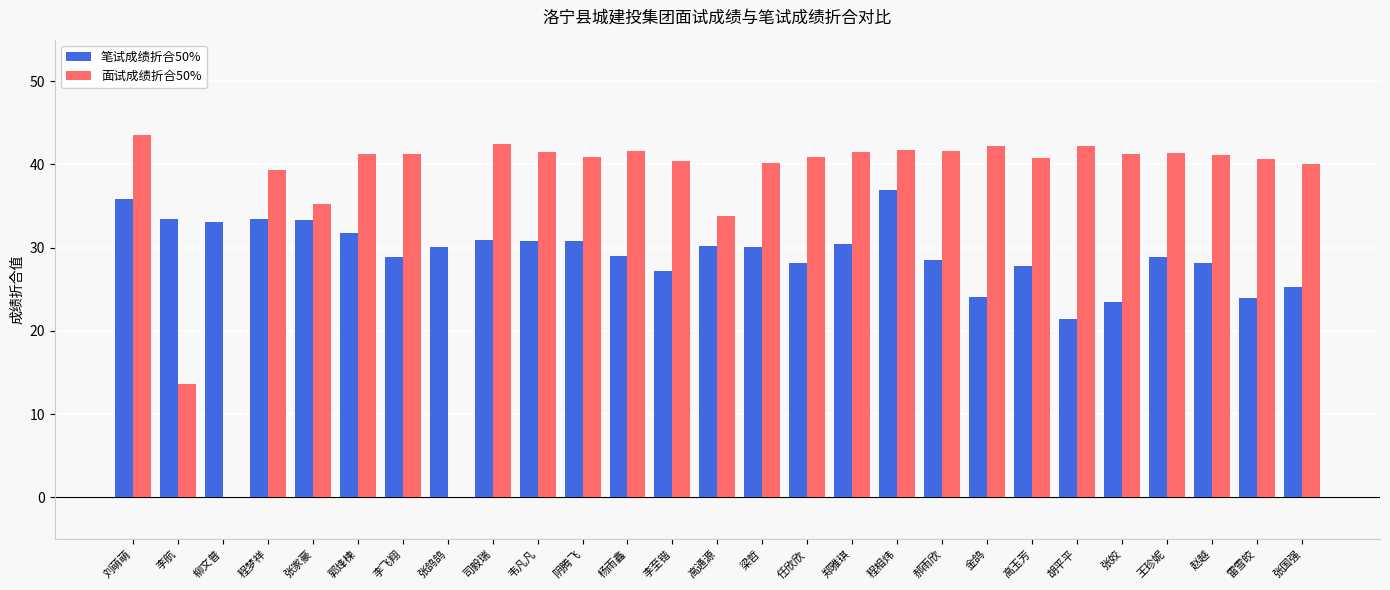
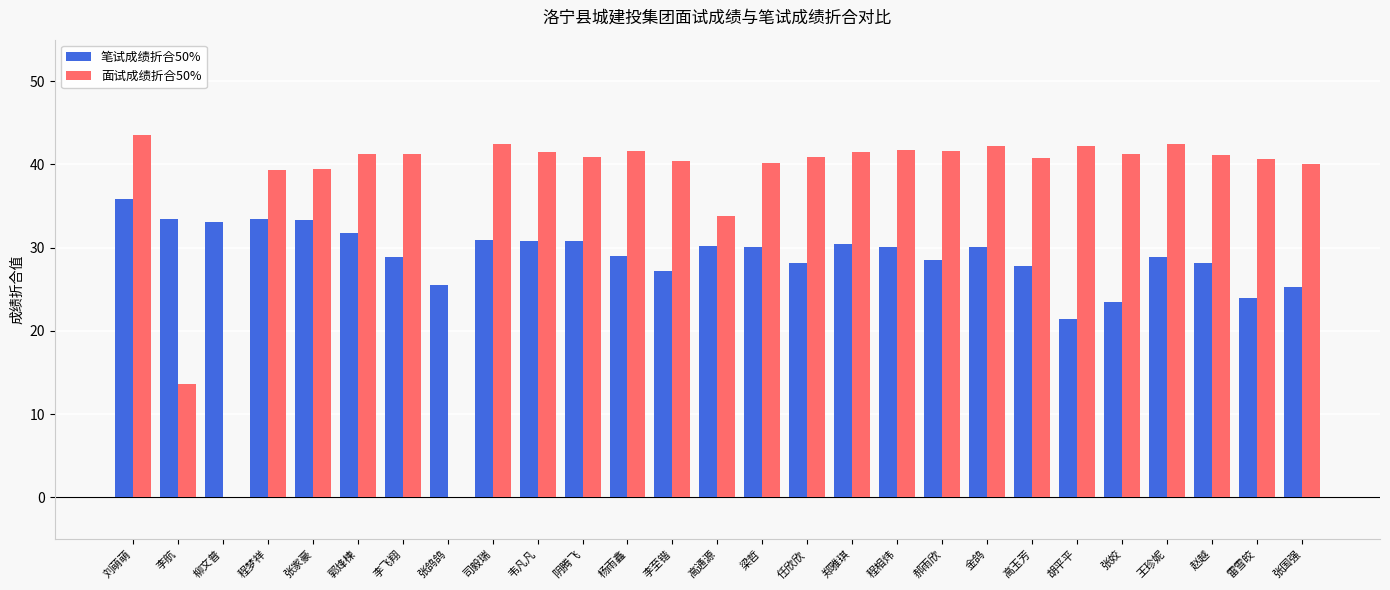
面试成绩折合50%, 张家豪: 35 -> 39
笔试成绩折合50%, 张鸽鸽: 30 -> 26
笔试成绩折合50%, 程相炜: 37 -> 30
笔试成绩折合50%, 金鸽: 24 -> 30
面试成绩折合50%, 王珍妮: 41 -> 42
